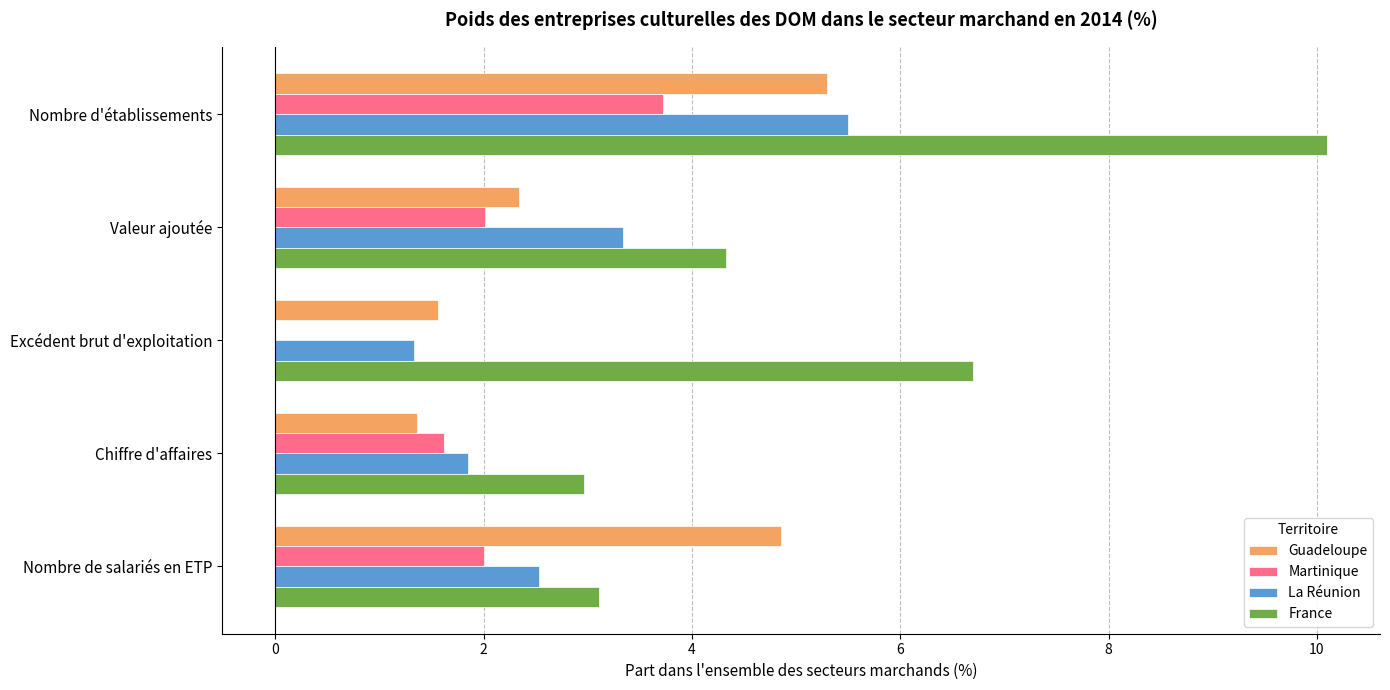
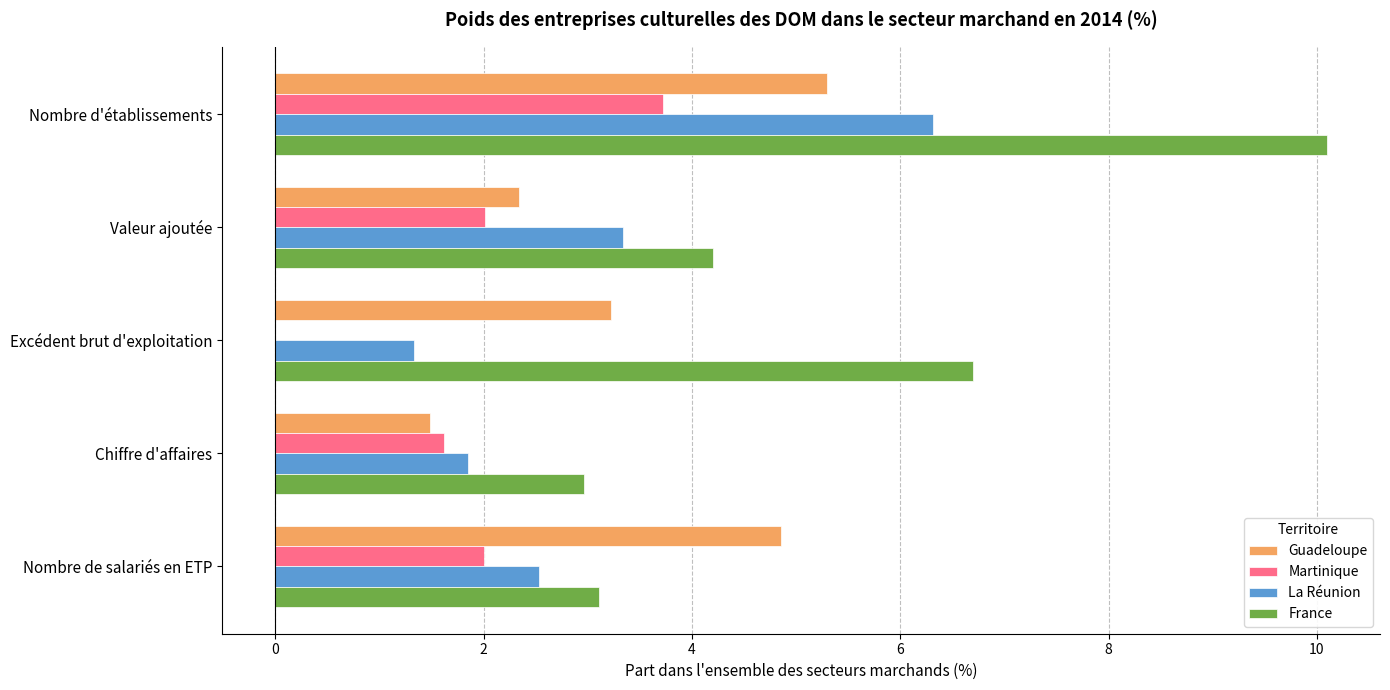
La Réunion, Nombre d'établissements: 5.50 -> 6.31
France, Valeur ajoutée: 4.32 -> 4.20
Guadeloupe, Excédent brut d'exploitation: 1.56 -> 3.22
Guadeloupe, Chiffre d'affaires: 1.35 -> 1.48
